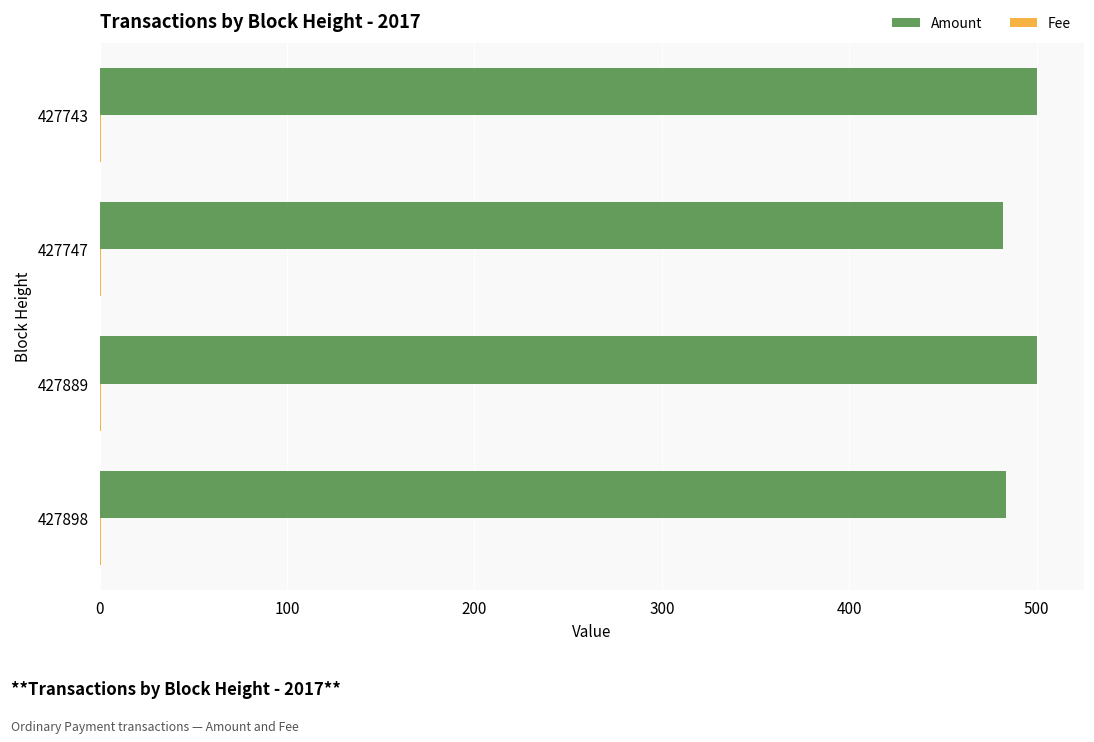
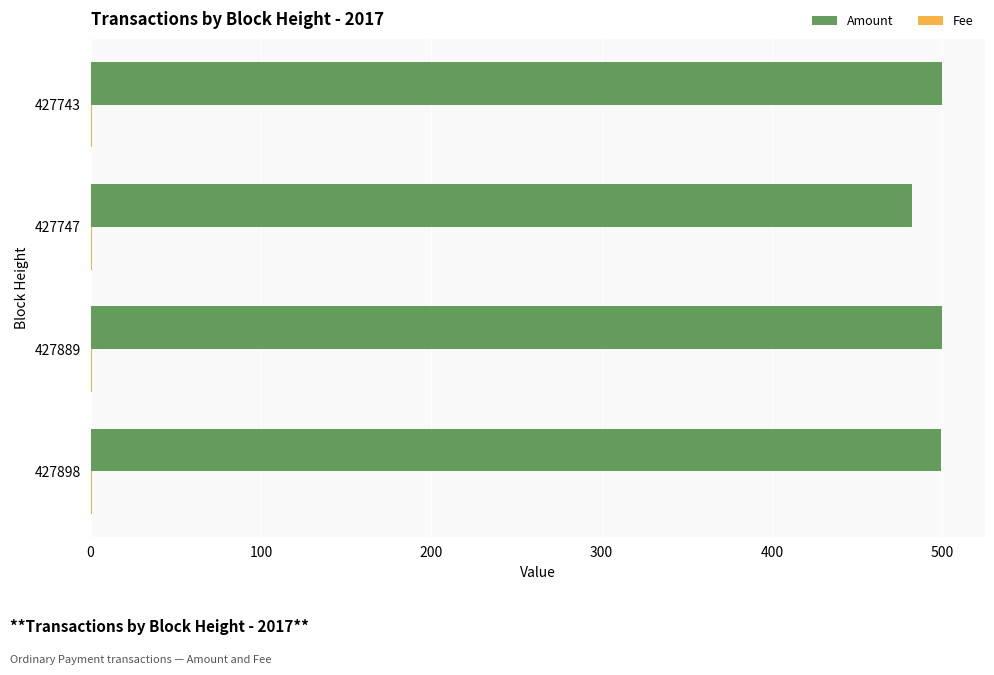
Amount, 427898: 484 -> 499
